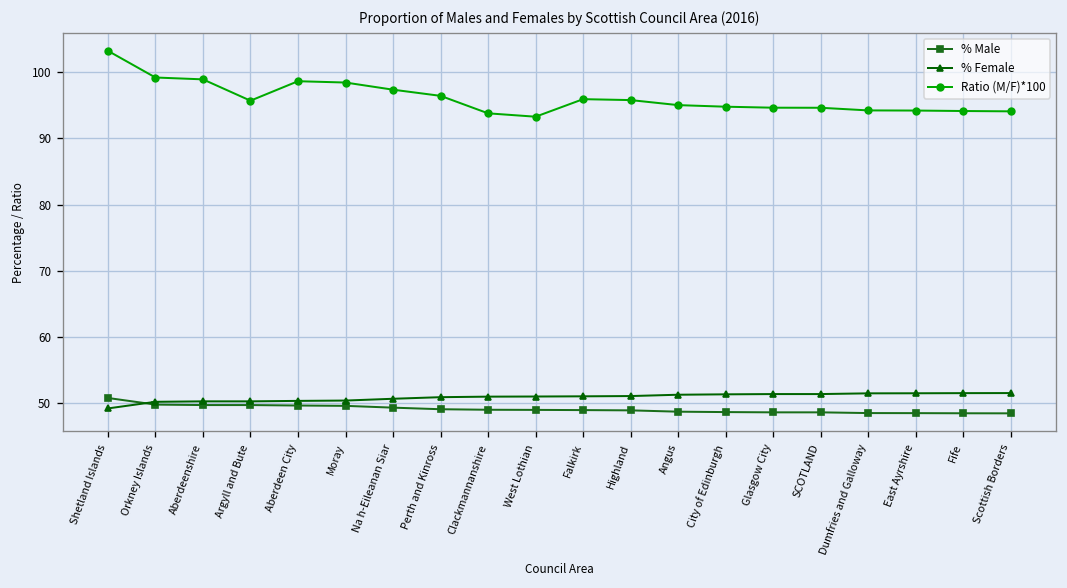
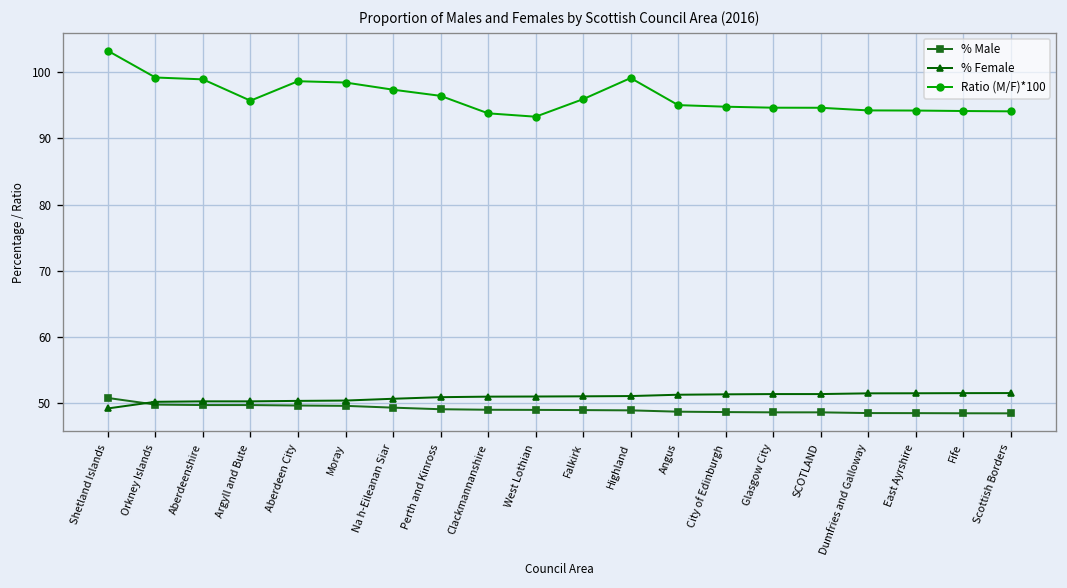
Ratio (M/F)*100, Highland: 96 -> 99
